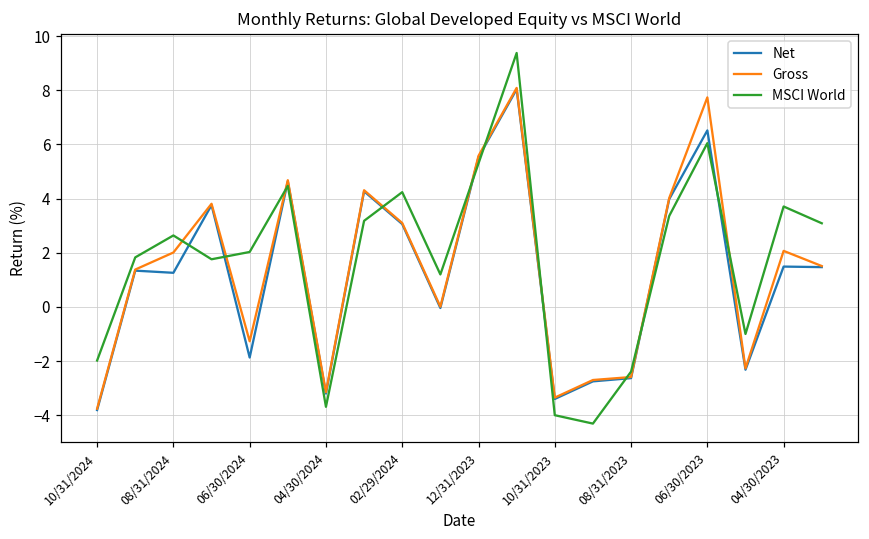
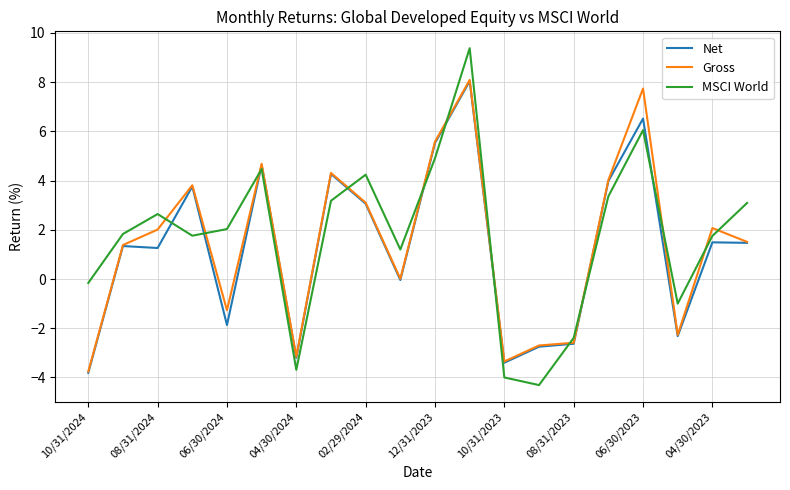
MSCI World, 10/31/2024: -2.0 -> -0.2
MSCI World, 12/31/2023: 5.3 -> 4.9
MSCI World, 04/30/2023: 3.7 -> 1.8
